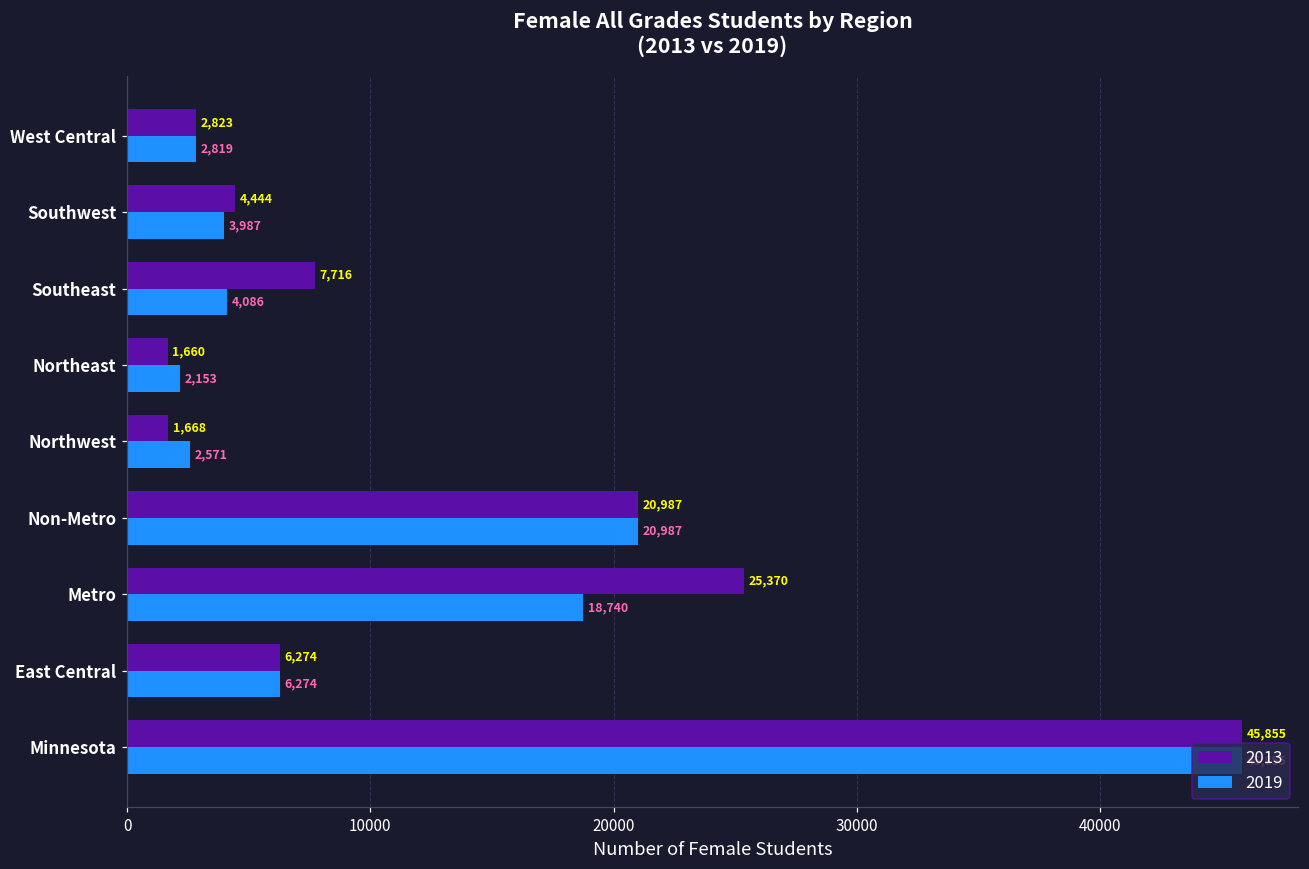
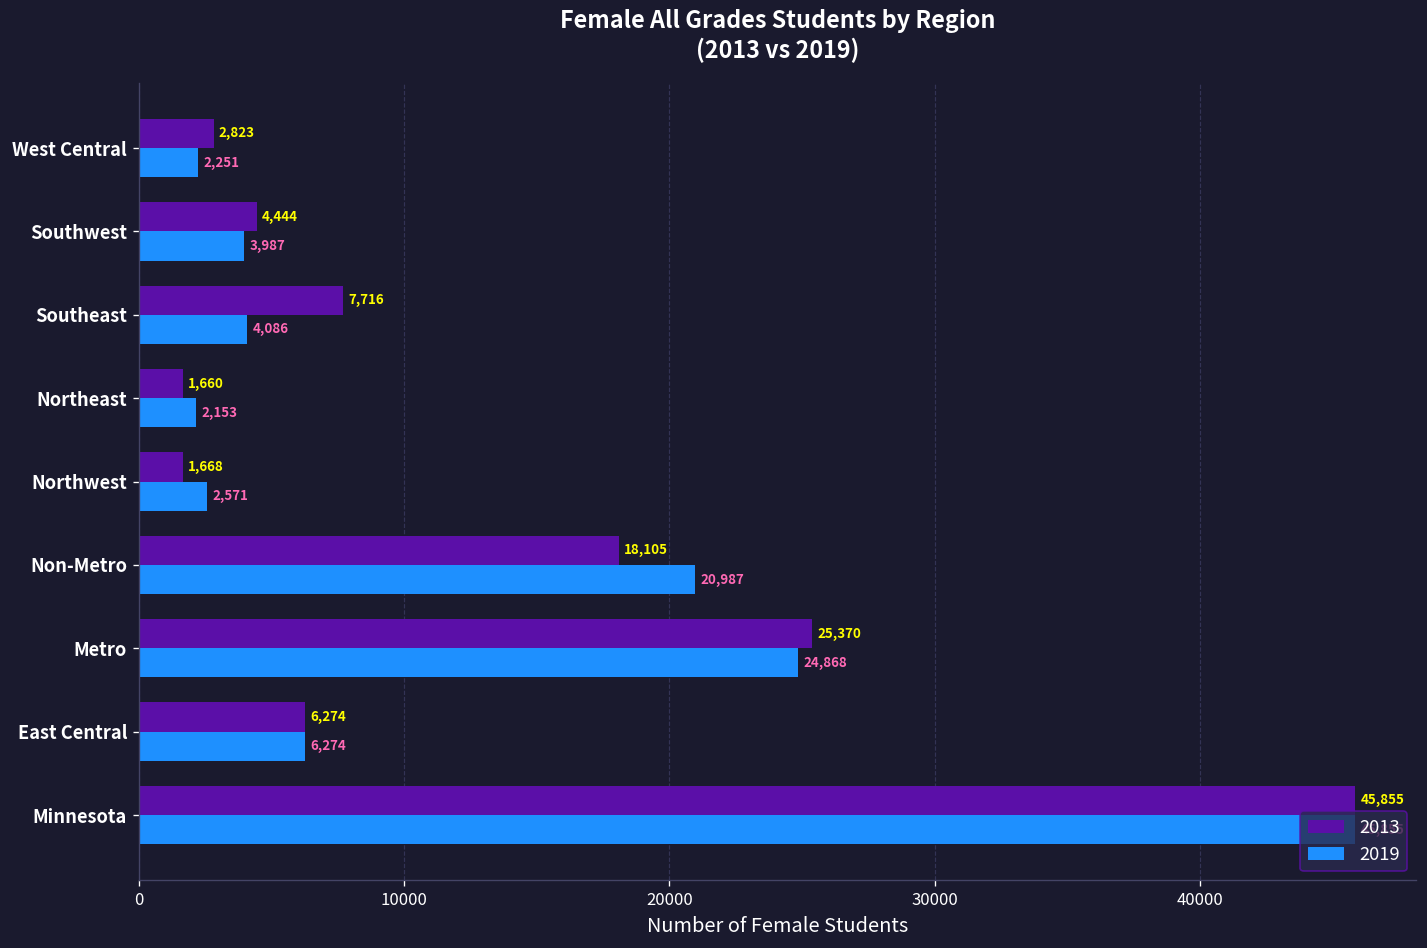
2019, West Central: 2,819 -> 2,251
2013, Non-Metro: 20,987 -> 18,105
2019, Metro: 18,740 -> 24,868
